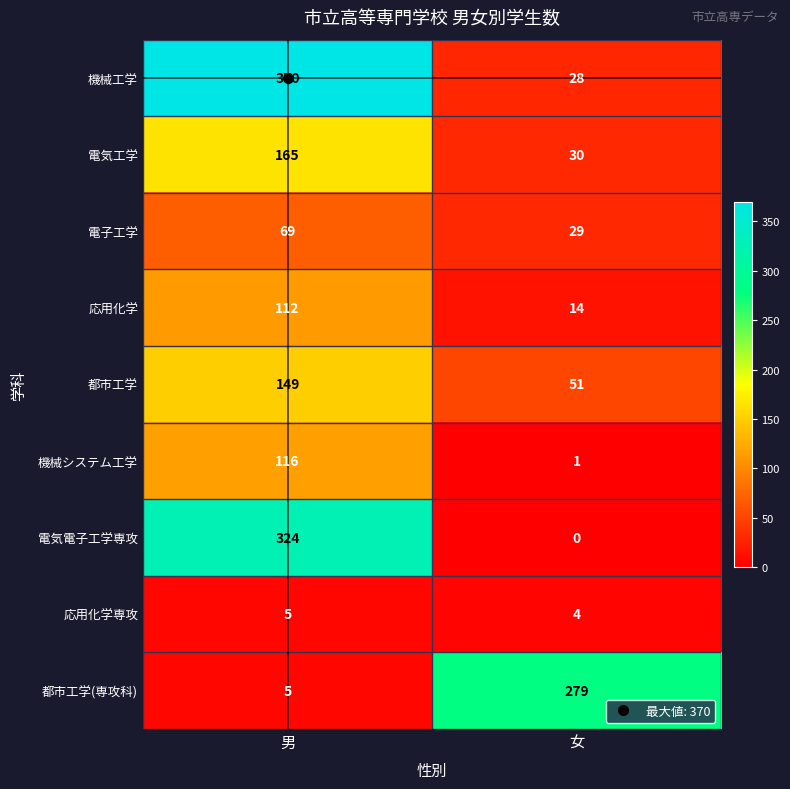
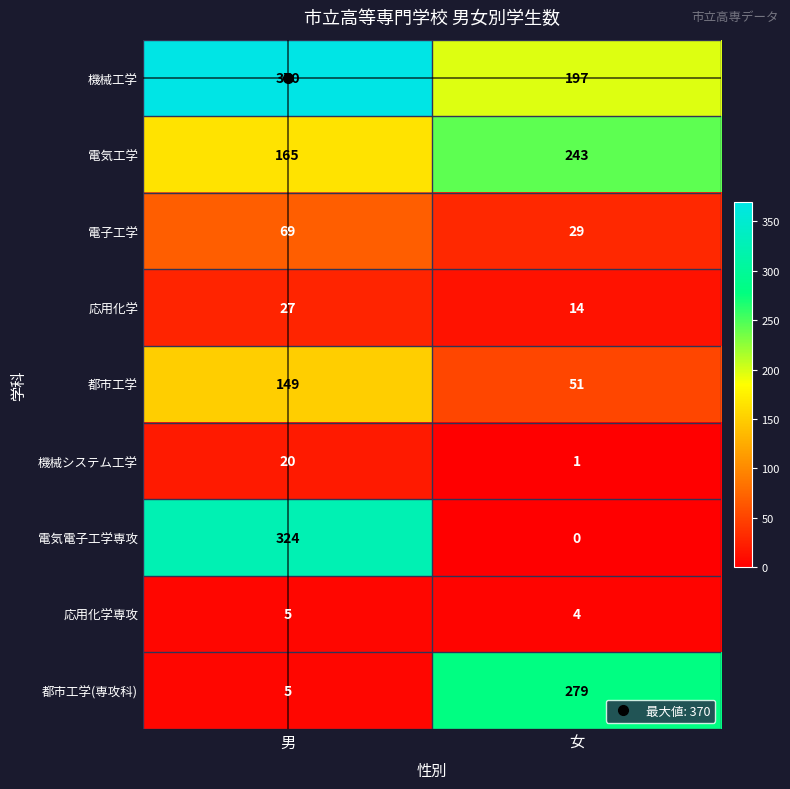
機械工学, 女: 28 -> 197
電気工学, 女: 30 -> 243
応用化学, 男: 112 -> 27
機械システム工学, 男: 116 -> 20
